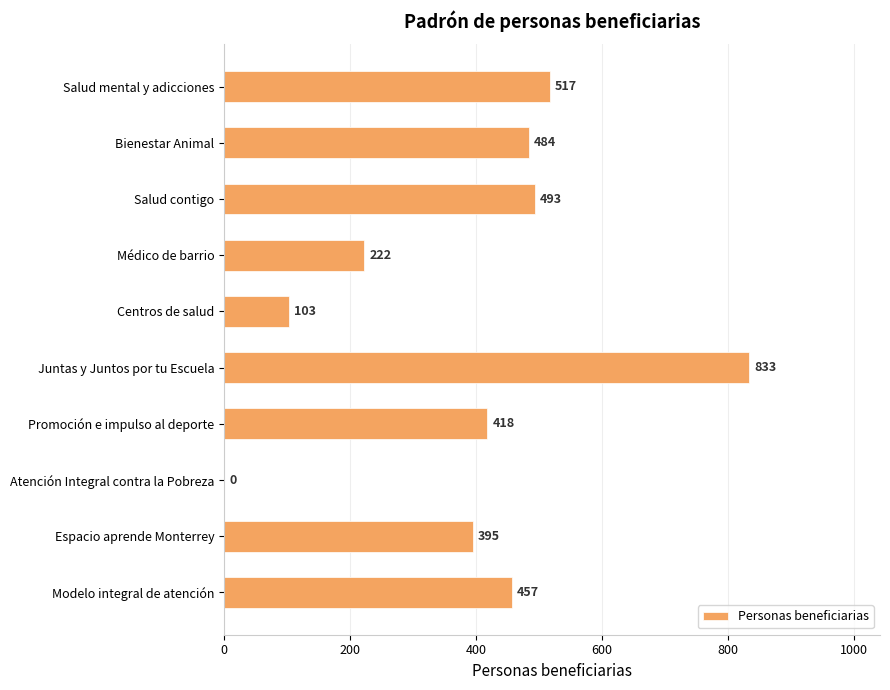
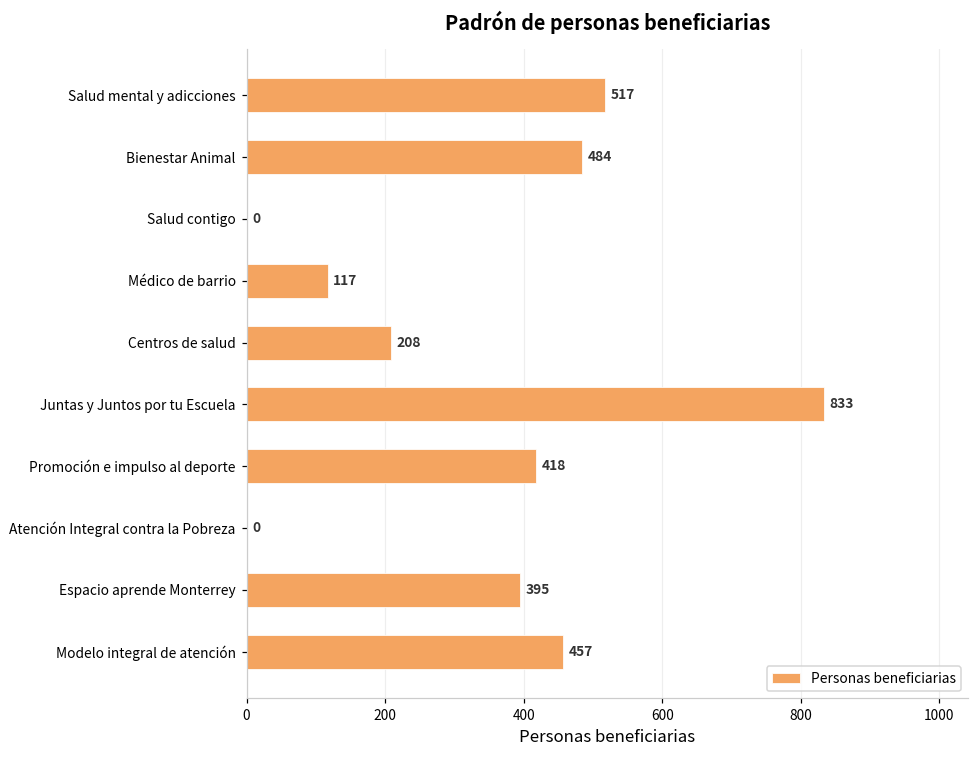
Salud contigo: 493 -> 0
Médico de barrio: 222 -> 117
Centros de salud: 103 -> 208
